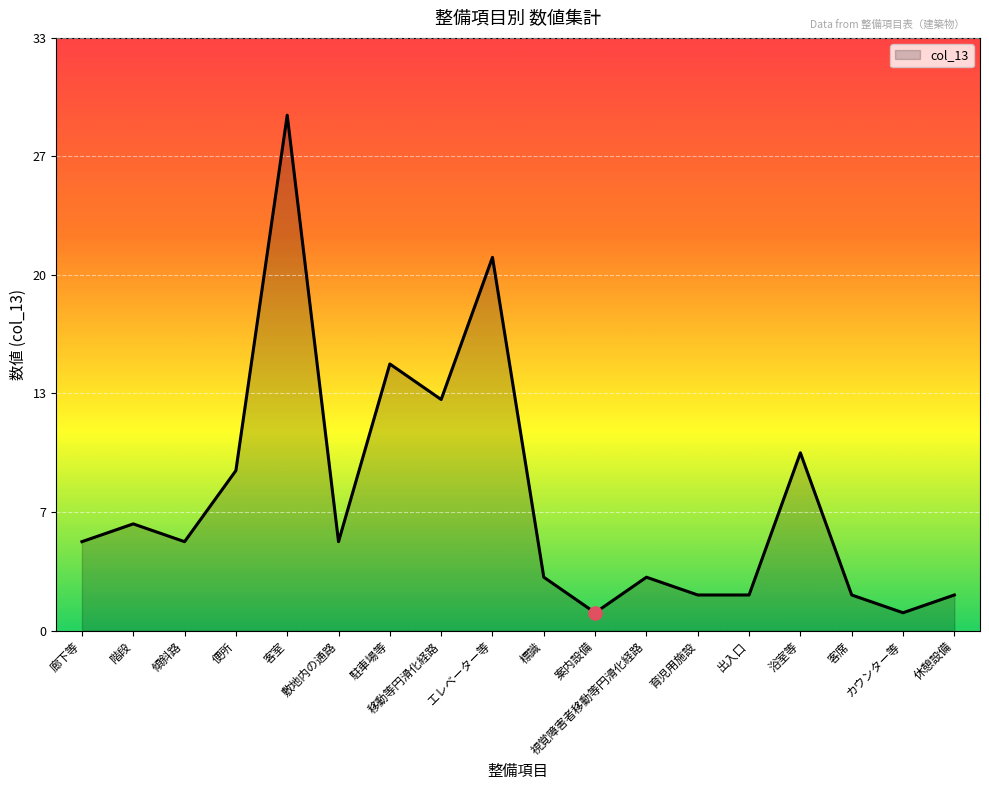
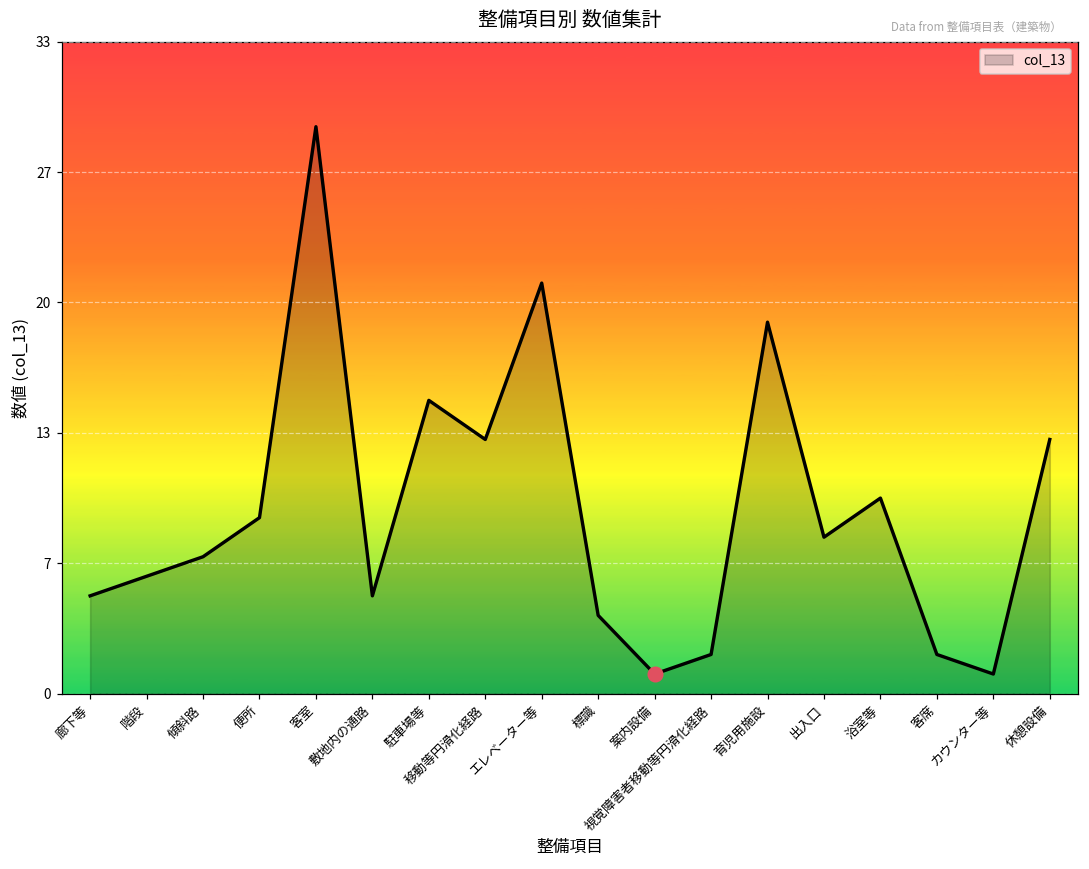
col_13, 傾斜路: 5 -> 7
col_13, 標識: 3 -> 4
col_13, 視覚障害者移動等円滑化経路: 3 -> 2
col_13, 育児用施設: 2 -> 19
col_13, 出入口: 2 -> 8
col_13, 休憩設備: 2 -> 13
